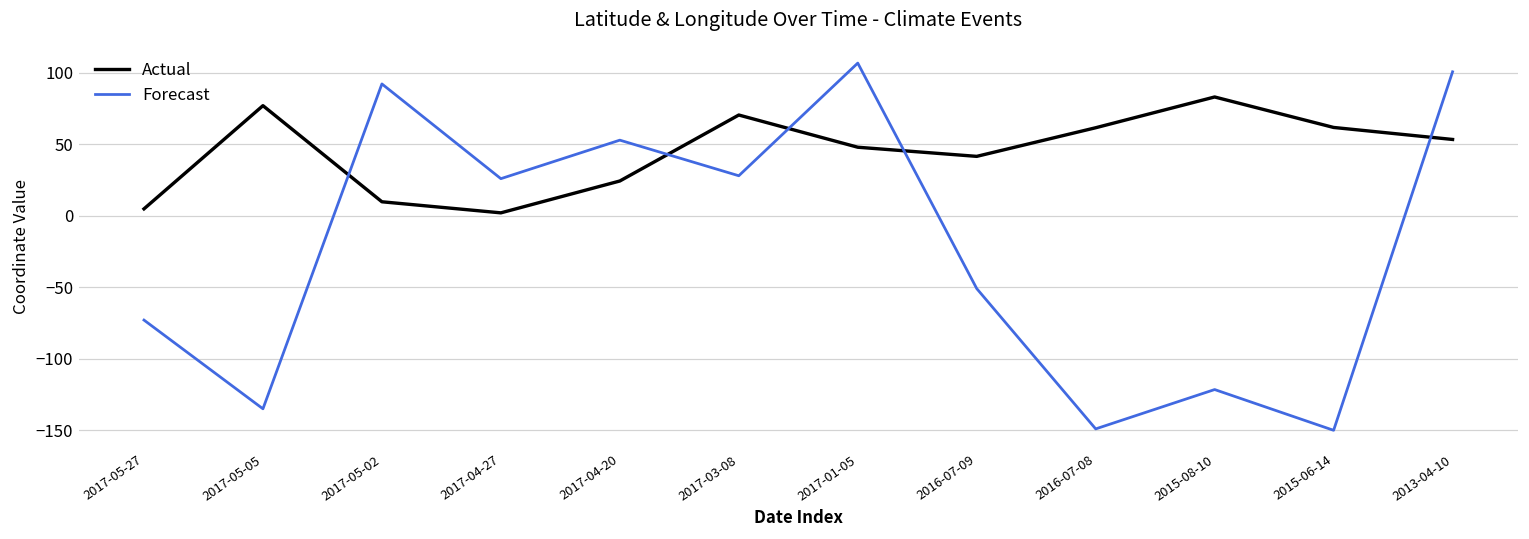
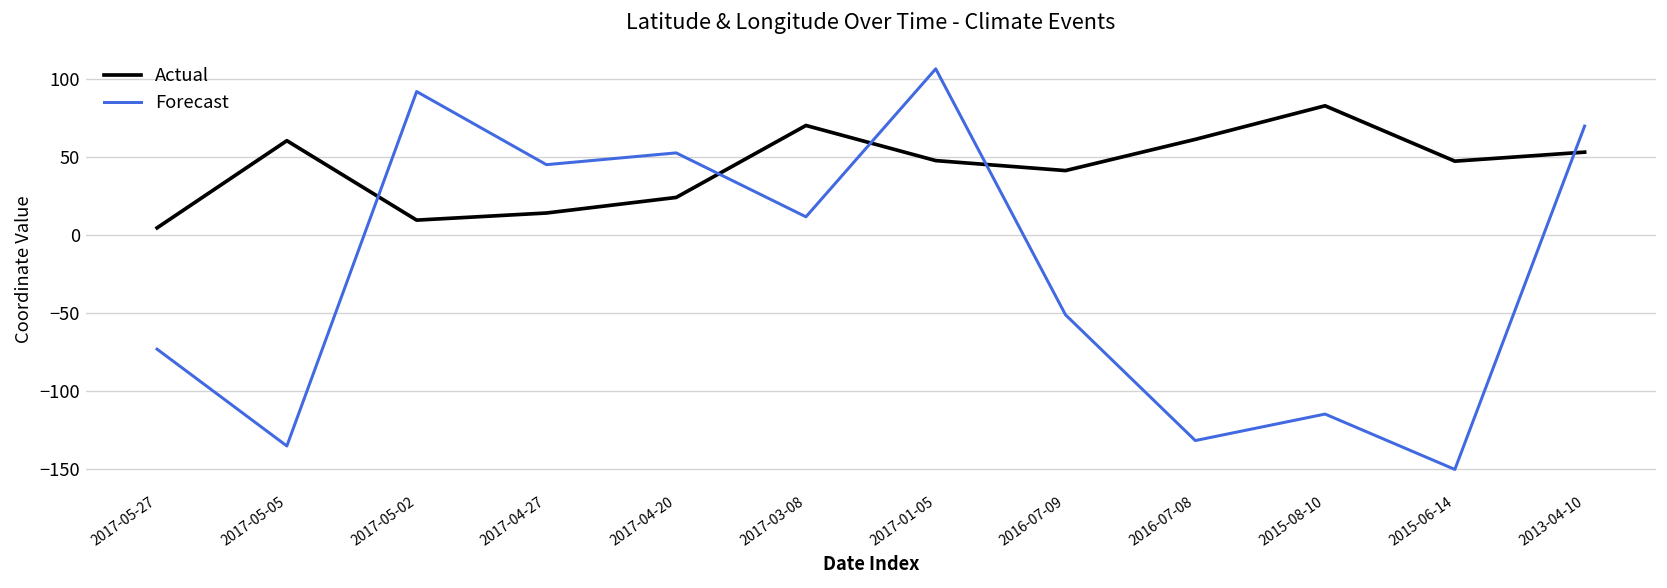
Actual, 2017-05-05: 77 -> 61
Actual, 2017-04-27: 2 -> 14
Forecast, 2017-04-27: 26 -> 45
Forecast, 2017-03-08: 28 -> 12
Forecast, 2016-07-08: -149 -> -132
Forecast, 2015-08-10: -122 -> -115
Actual, 2015-06-14: 62 -> 48
Forecast, 2013-04-10: 101 -> 70
